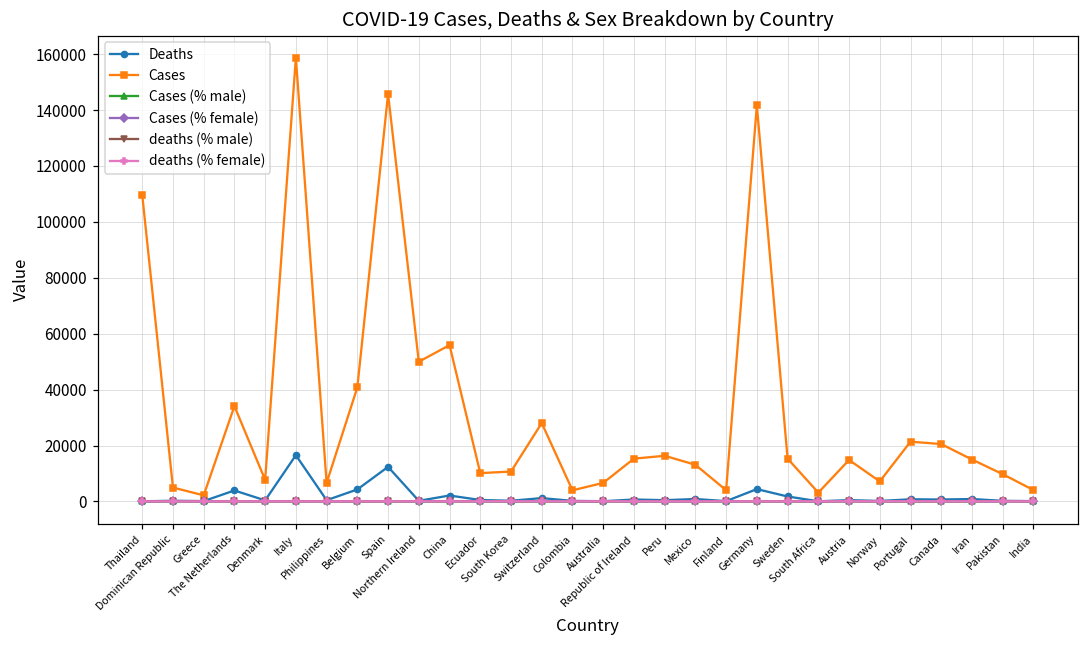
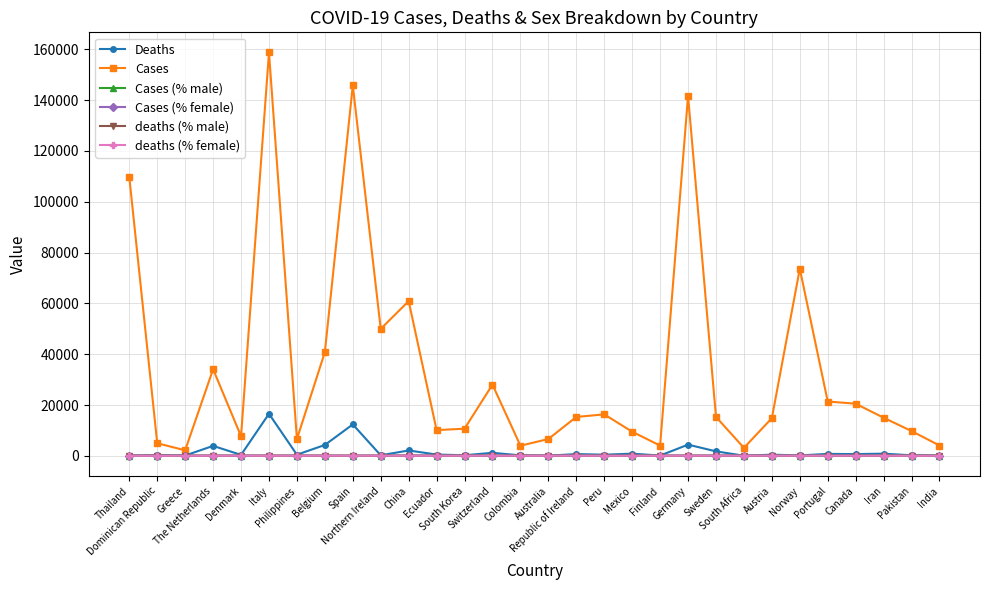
Cases, China: 56000 -> 61000
Cases, Mexico: 13000 -> 10000
Cases, Norway: 7000 -> 74000
